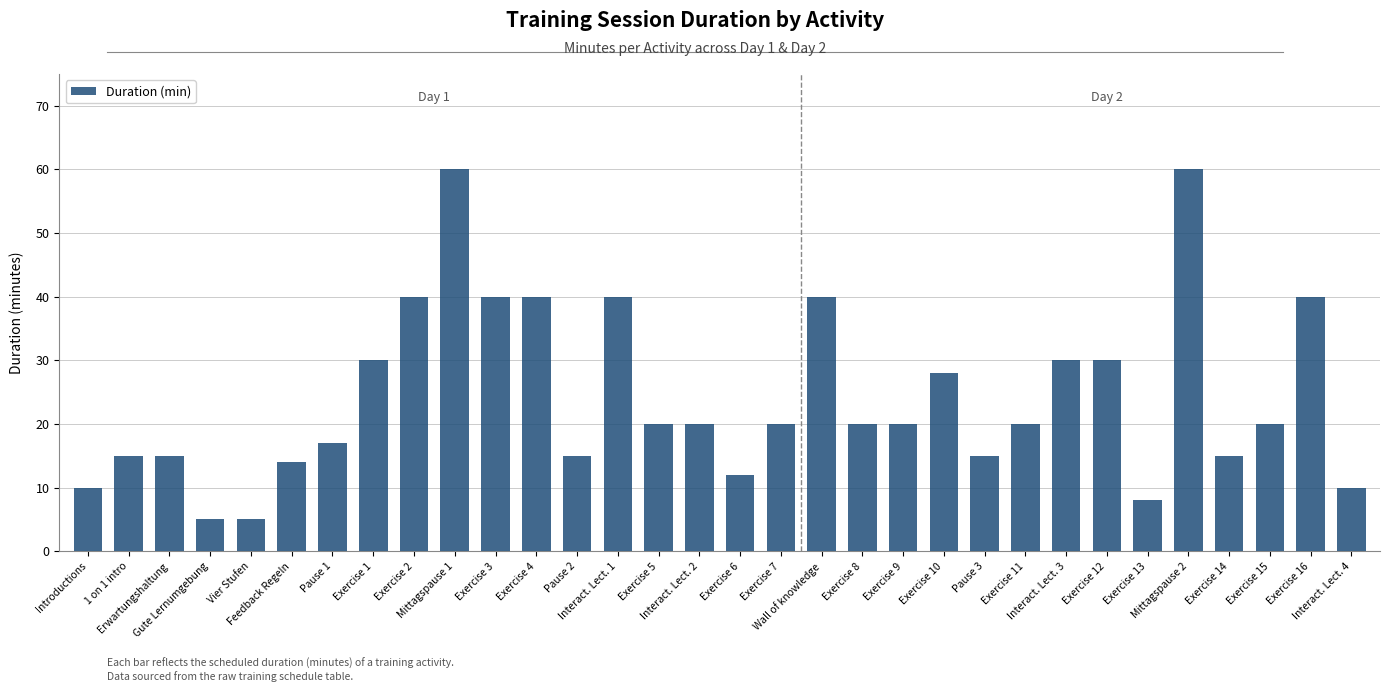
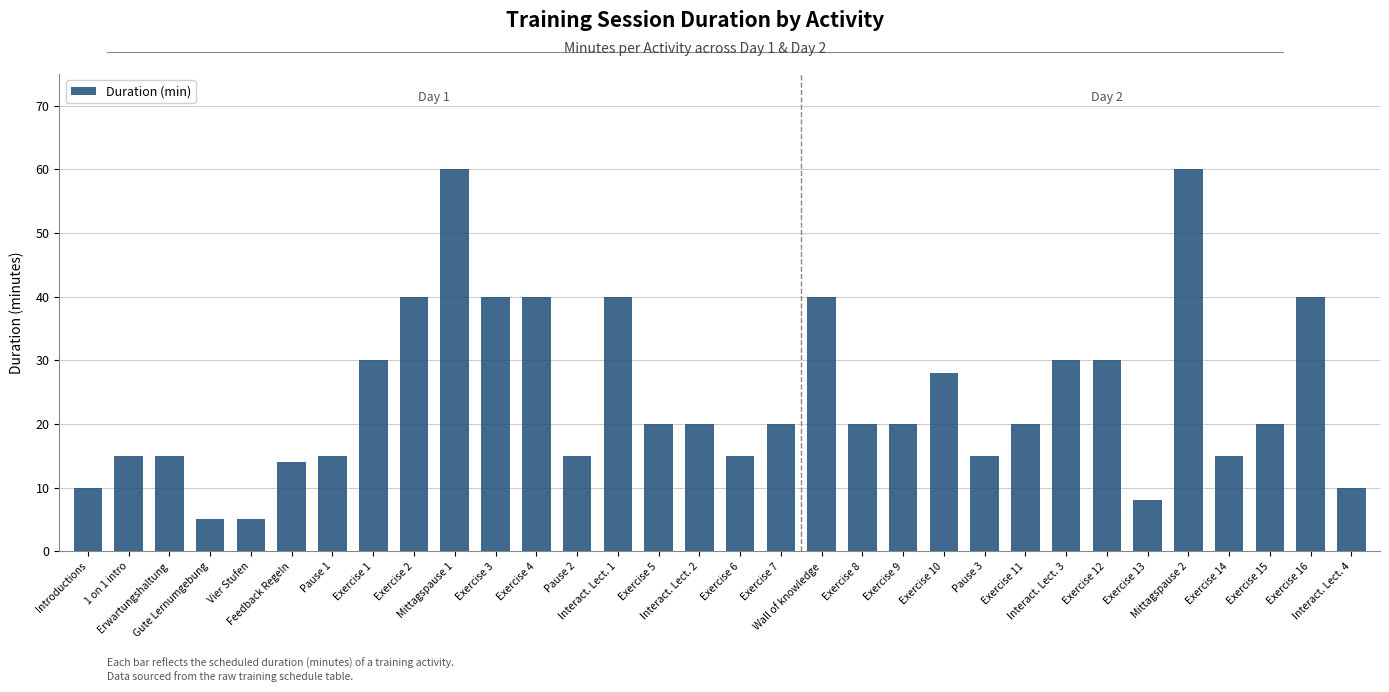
Pause 1: 17 -> 15
Exercise 6: 12 -> 15
